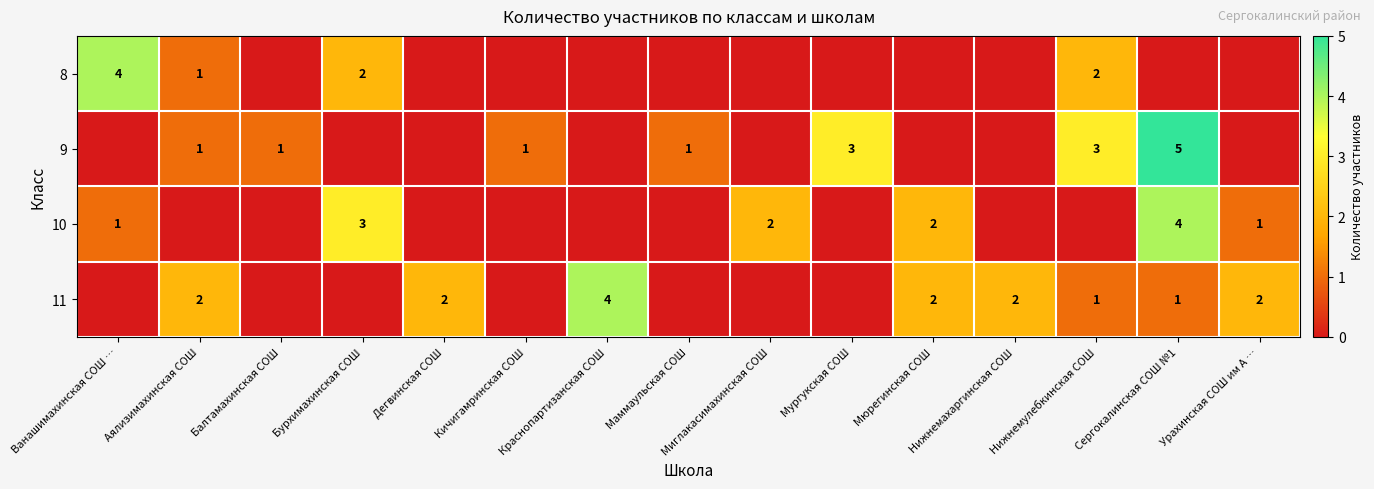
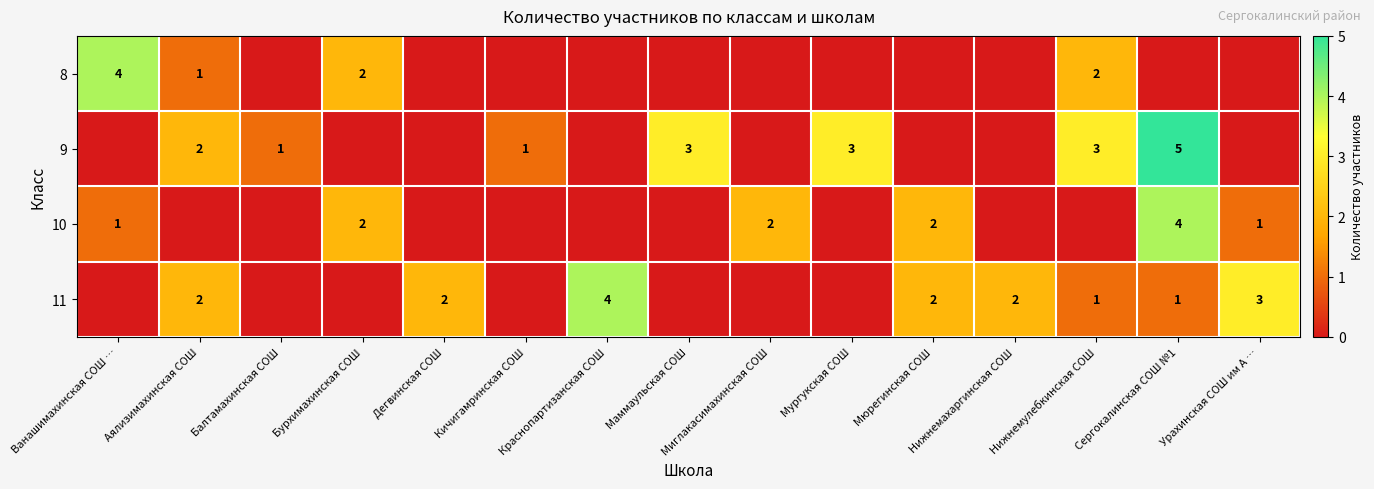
9, Аялизимахинская СОШ: 1 -> 2
9, Маммаульская СОШ: 1 -> 3
10, Бурхимахинская СОШ: 3 -> 2
11, Урахинская СОШ им А …: 2 -> 3
